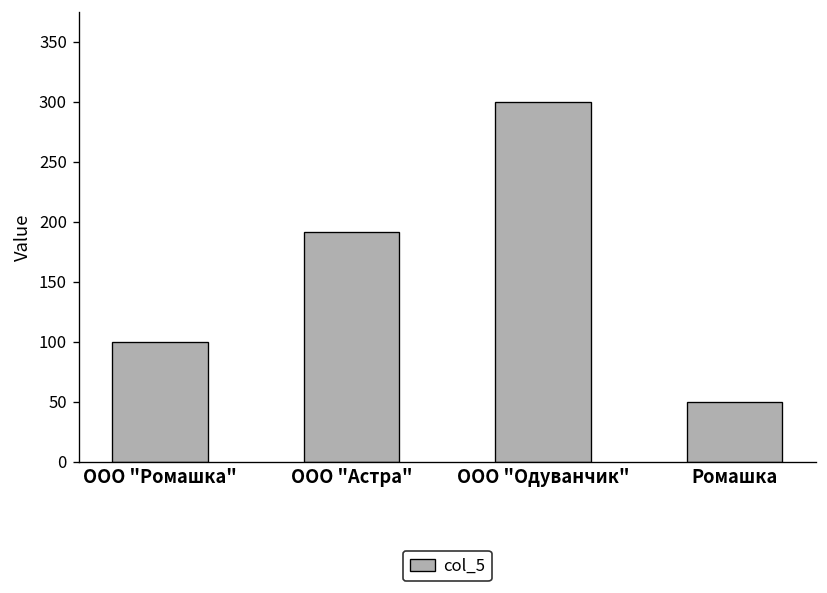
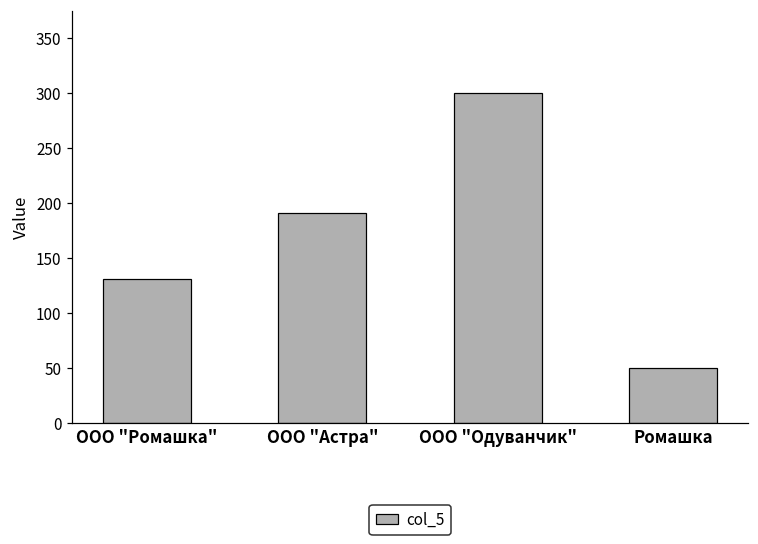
ООО "Ромашка": 100 -> 130
